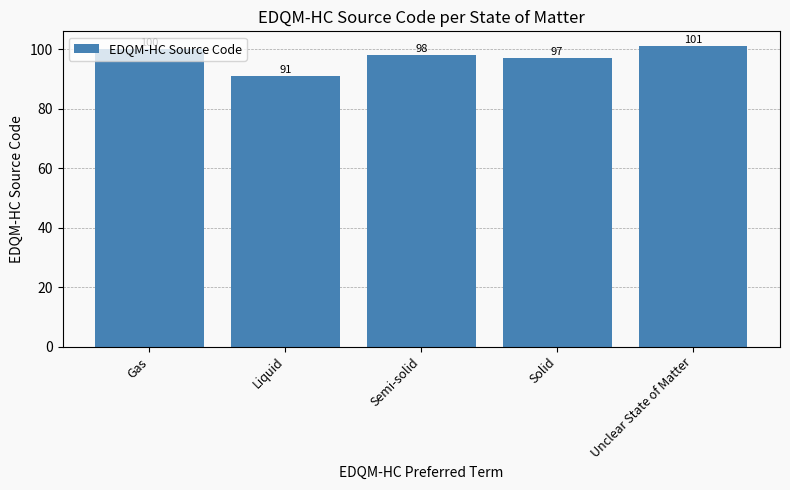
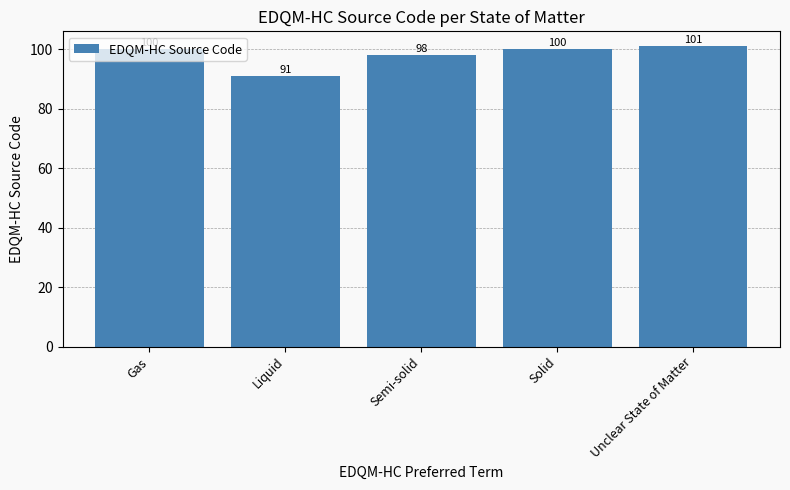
Solid: 97 -> 100
